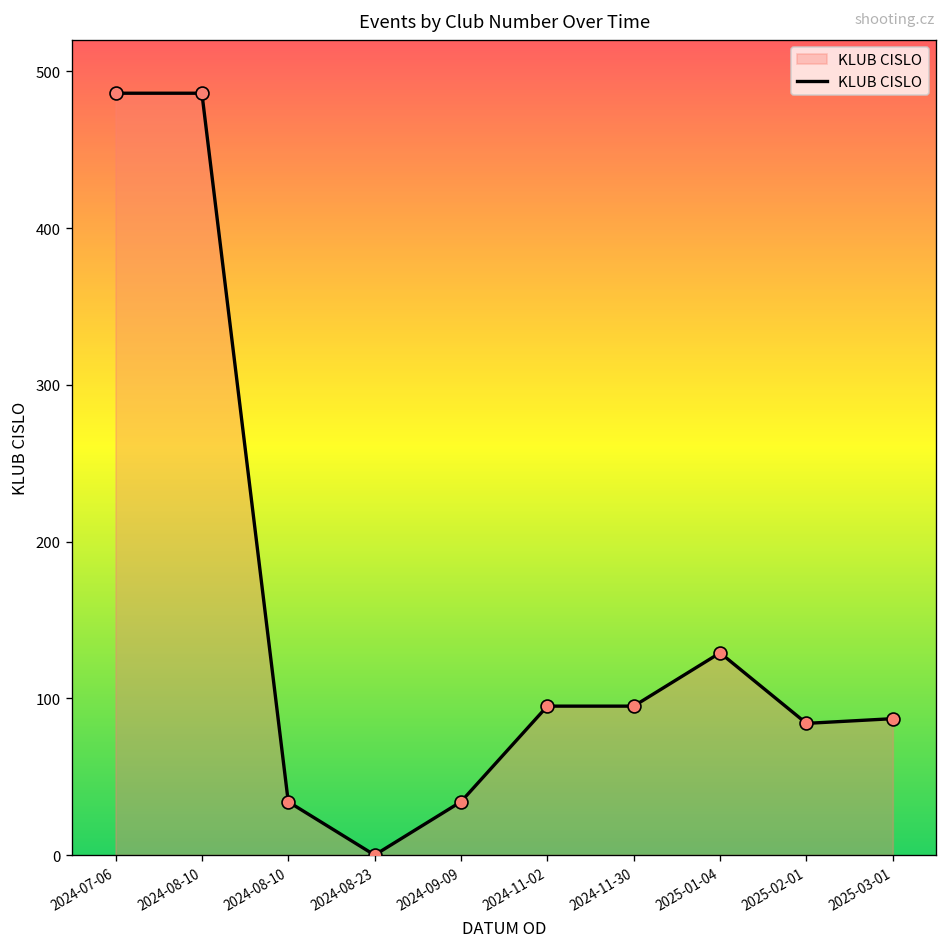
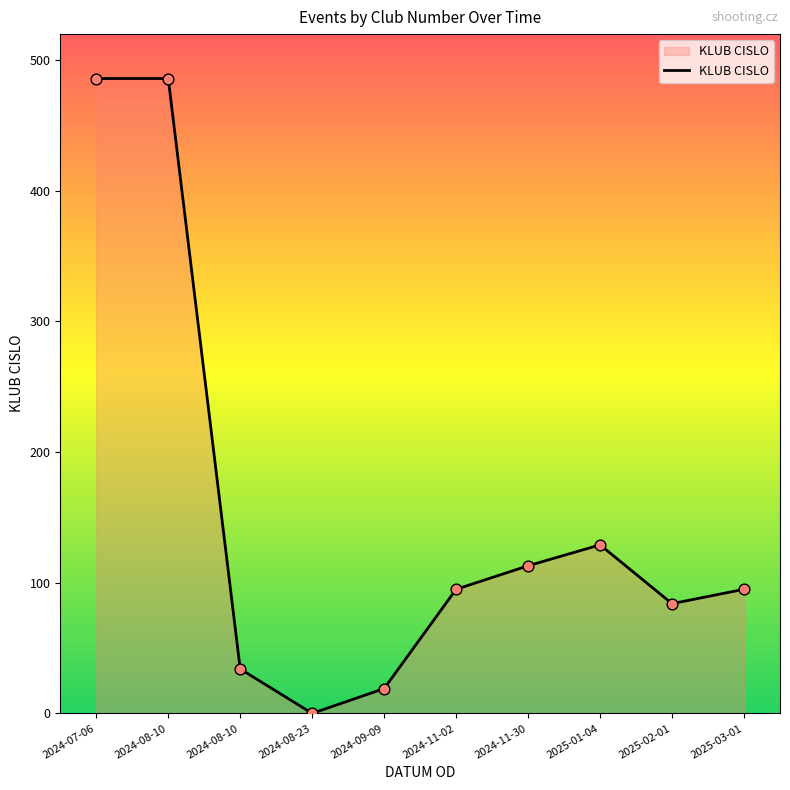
2024-09-09: 34 -> 19
2024-11-30: 95 -> 113
2025-03-01: 87 -> 95
